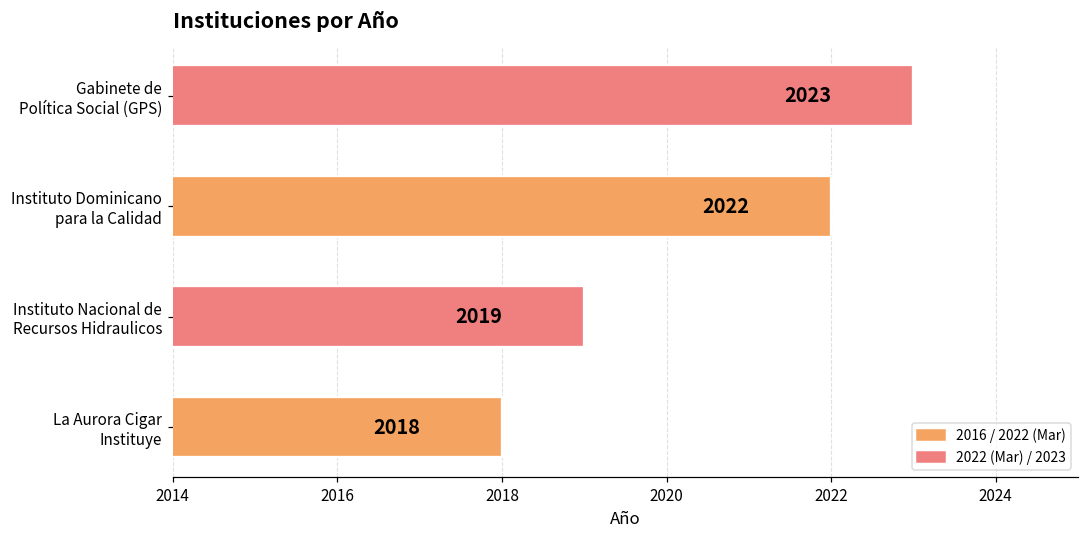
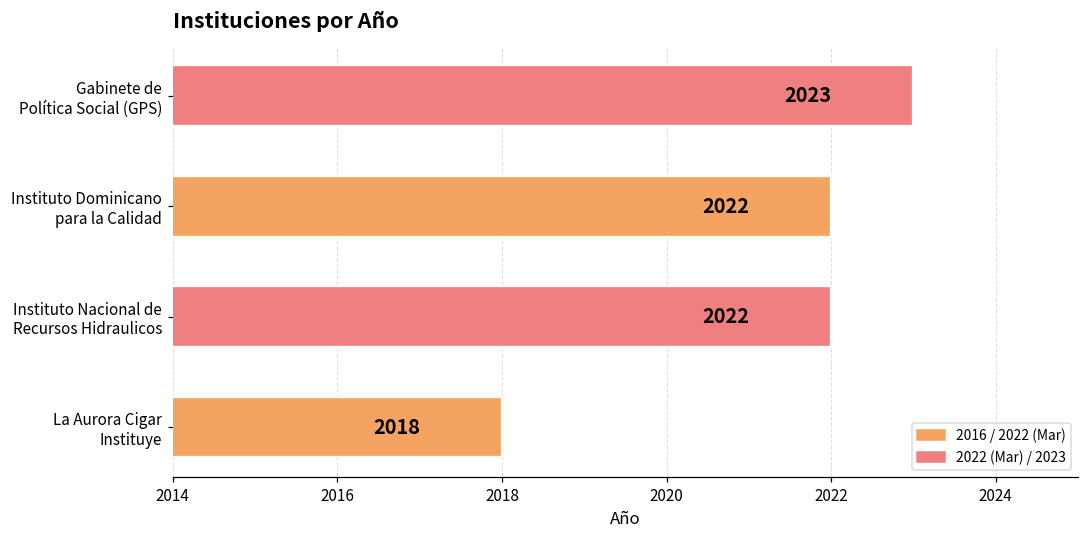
Instituto Nacional de Recursos Hidraulicos: 2019 -> 2022
